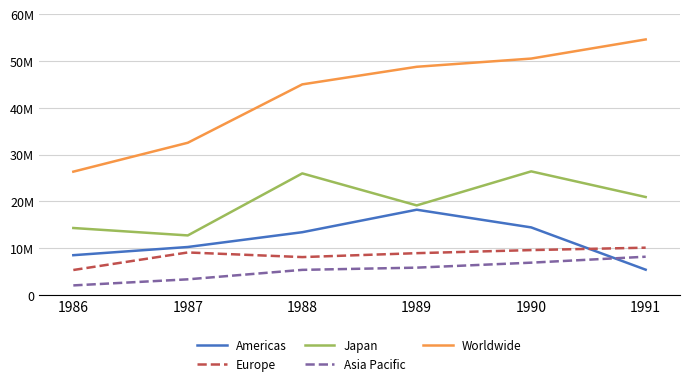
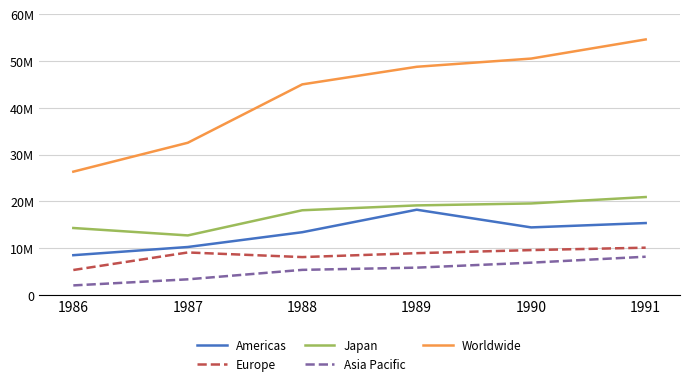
Japan, 1988: 26000000 -> 18000000
Japan, 1990: 26000000 -> 20000000
Americas, 1991: 5000000 -> 15000000
